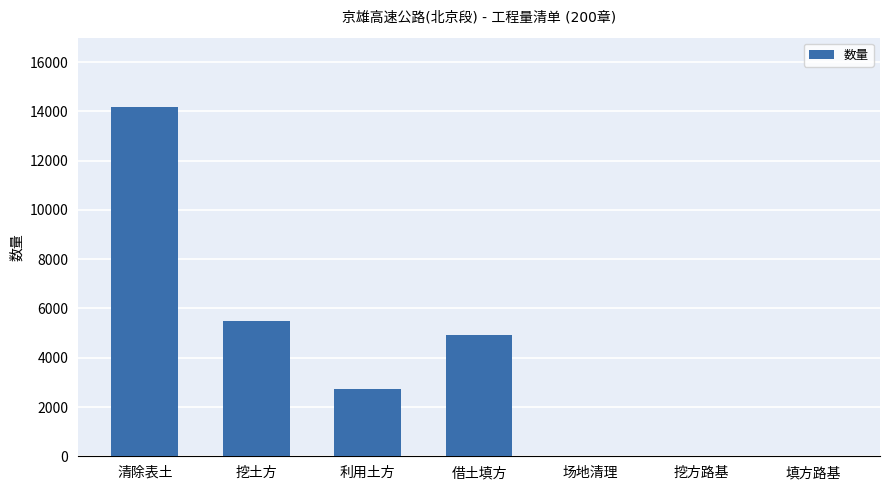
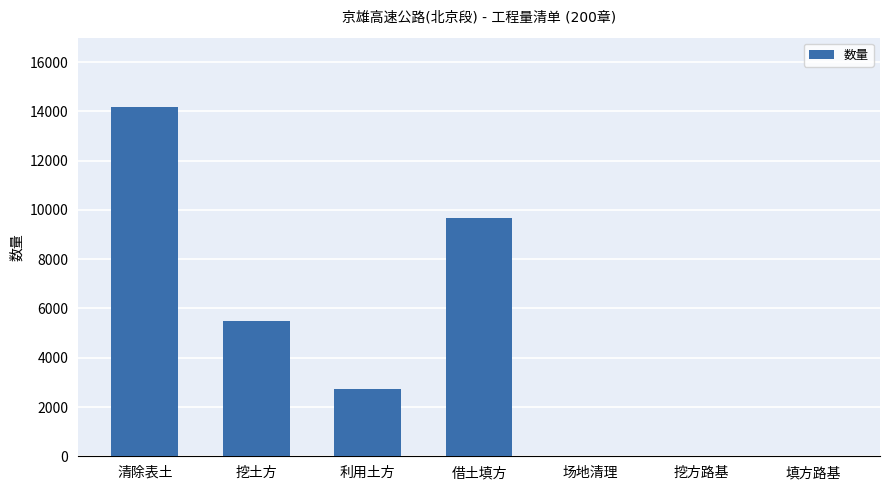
借土填方: 4900 -> 9700
